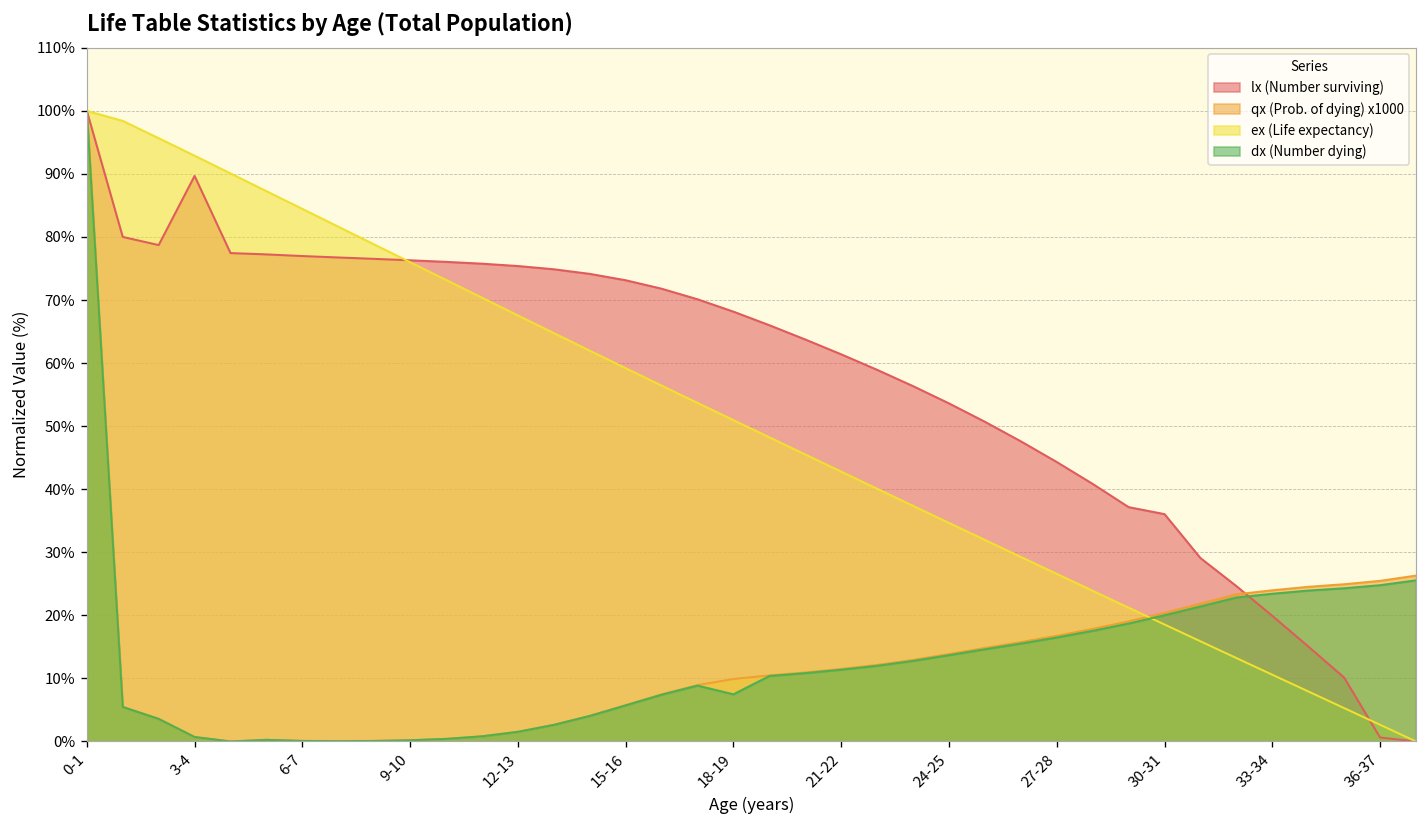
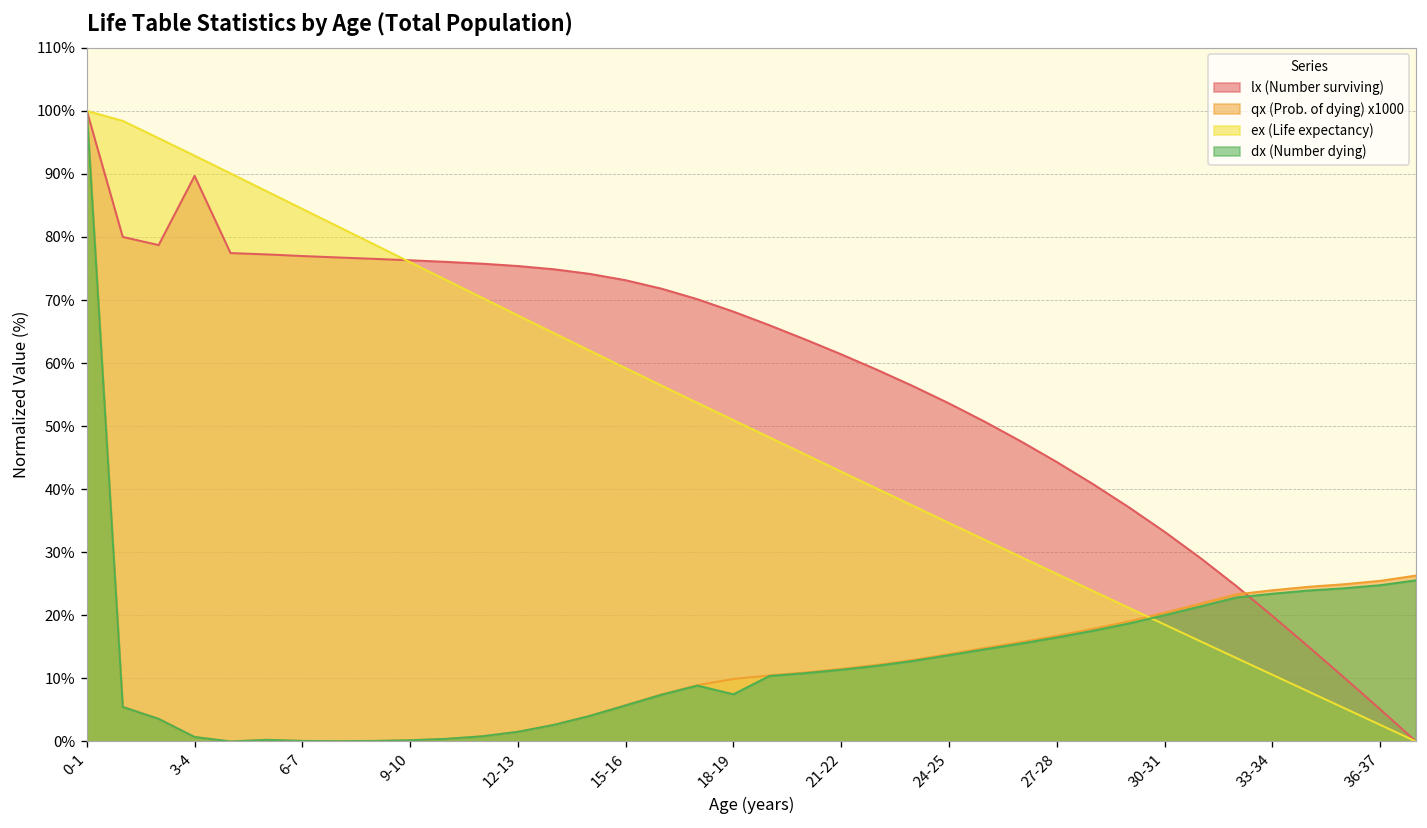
lx (Number surviving), 30-31: 36% -> 33%
lx (Number surviving), 36-37: 1% -> 5%
